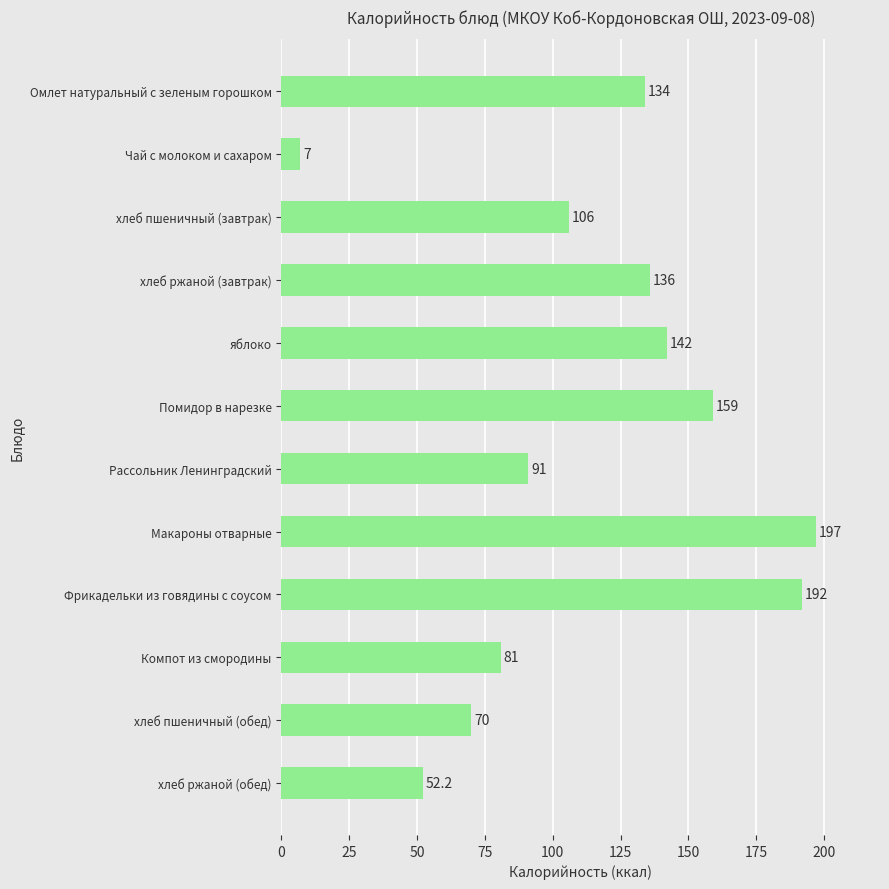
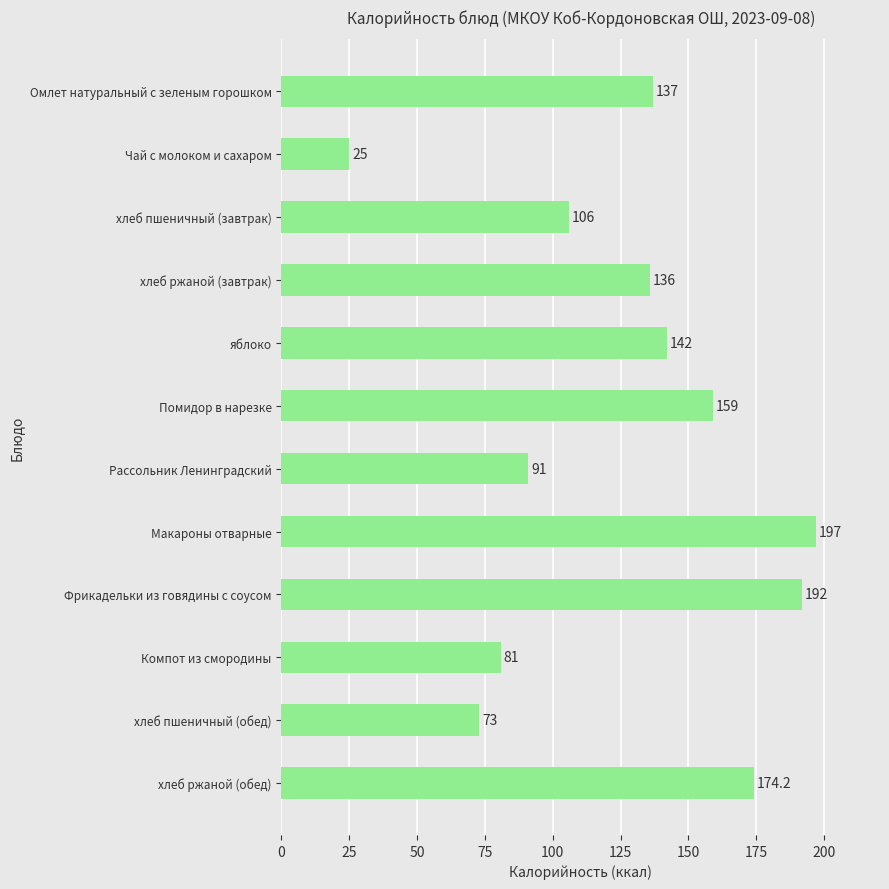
Омлет натуральный с зеленым горошком: 134 -> 137
Чай с молоком и сахаром: 7 -> 25
хлеб пшеничный (обед): 70 -> 73
хлеб ржаной (обед): 52.2 -> 174.2
